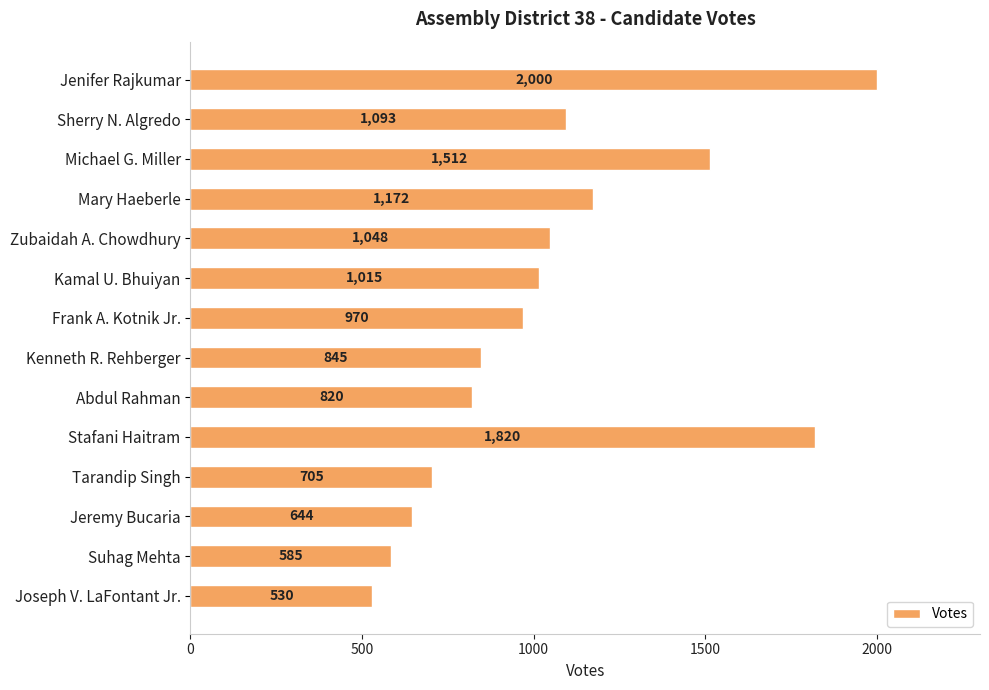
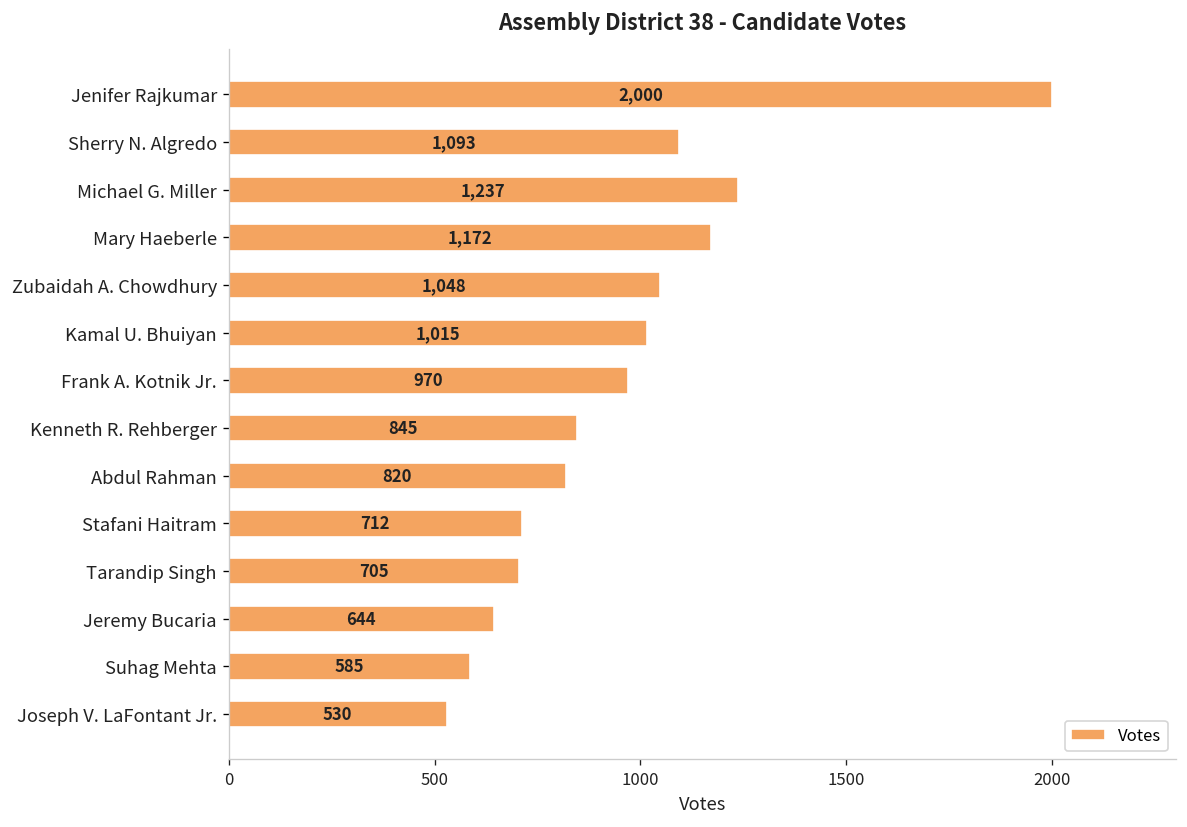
Michael G. Miller: 1,512 -> 1,237
Stafani Haitram: 1,820 -> 712
